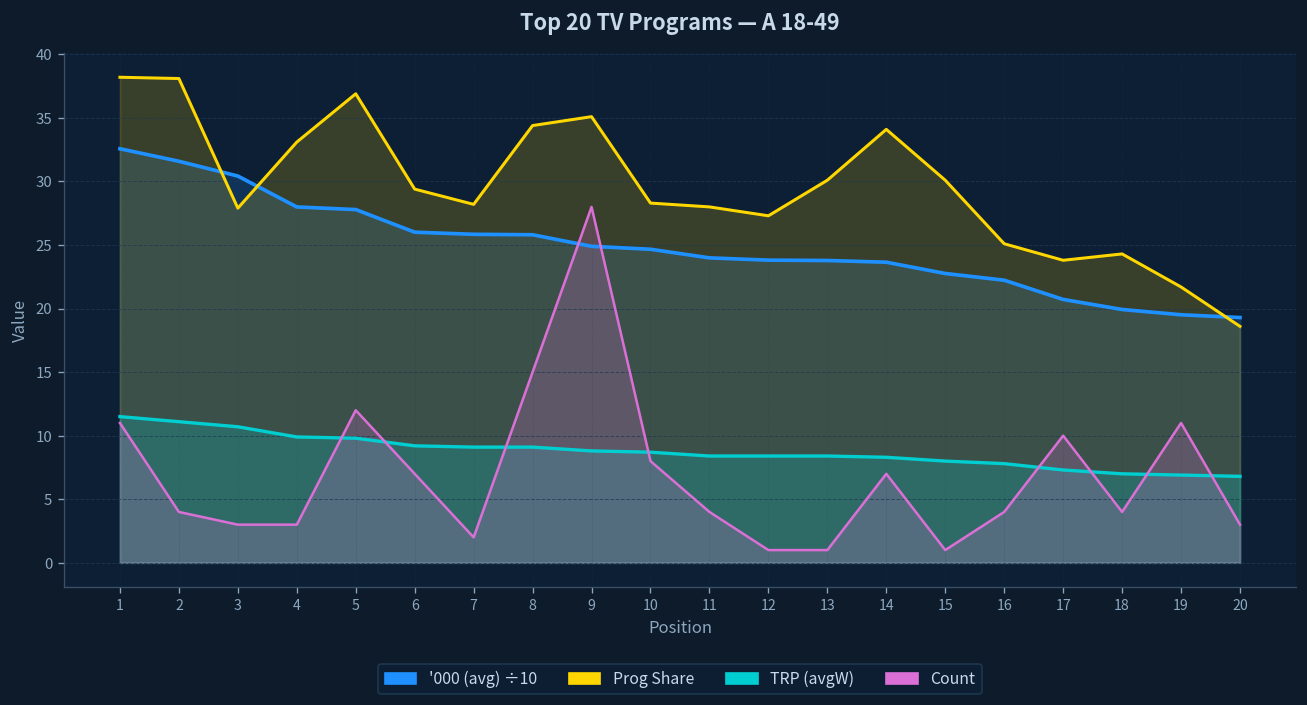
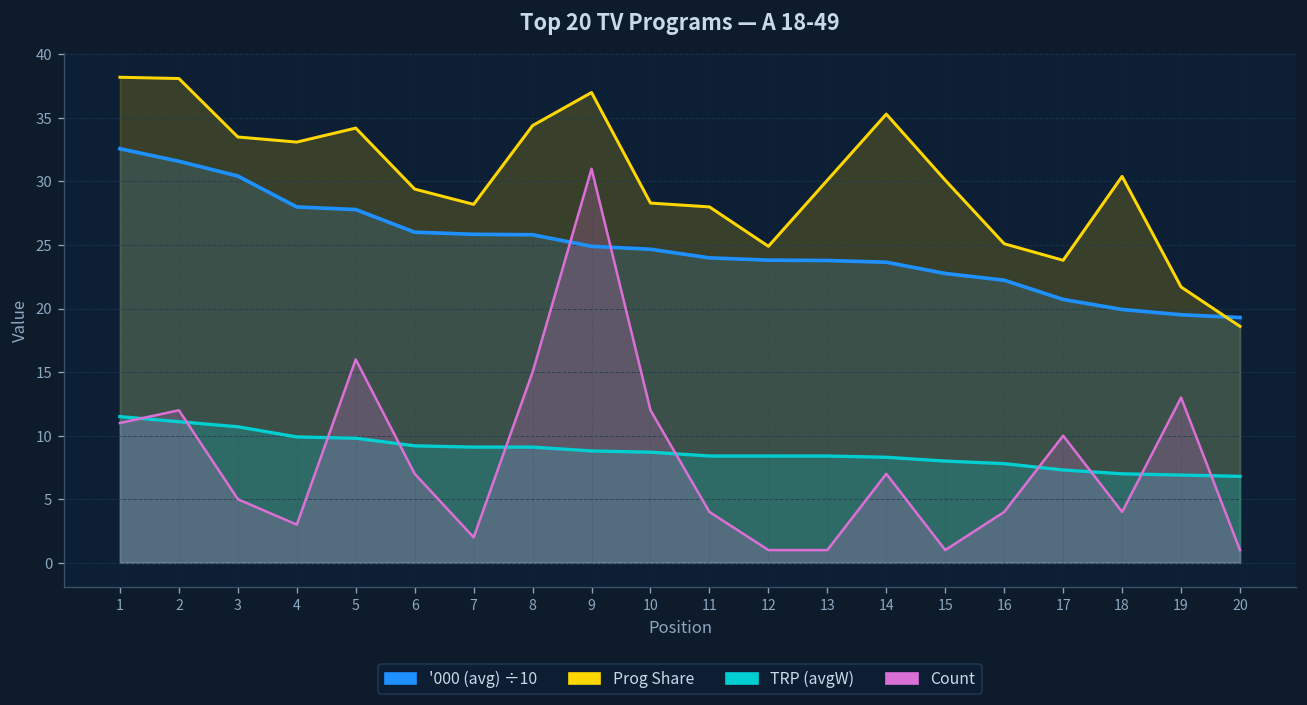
Count, 2: 4 -> 12
Prog Share, 3: 27.9 -> 33.5
Count, 3: 3 -> 5
Prog Share, 5: 36.9 -> 34.2
Count, 5: 12 -> 16
Prog Share, 9: 35.1 -> 37.0
Count, 9: 28 -> 31
Count, 10: 8 -> 12
Prog Share, 12: 27.3 -> 24.9
Prog Share, 14: 34.1 -> 35.3
Prog Share, 18: 24.3 -> 30.4
Count, 19: 11 -> 13
Count, 20: 3 -> 1
